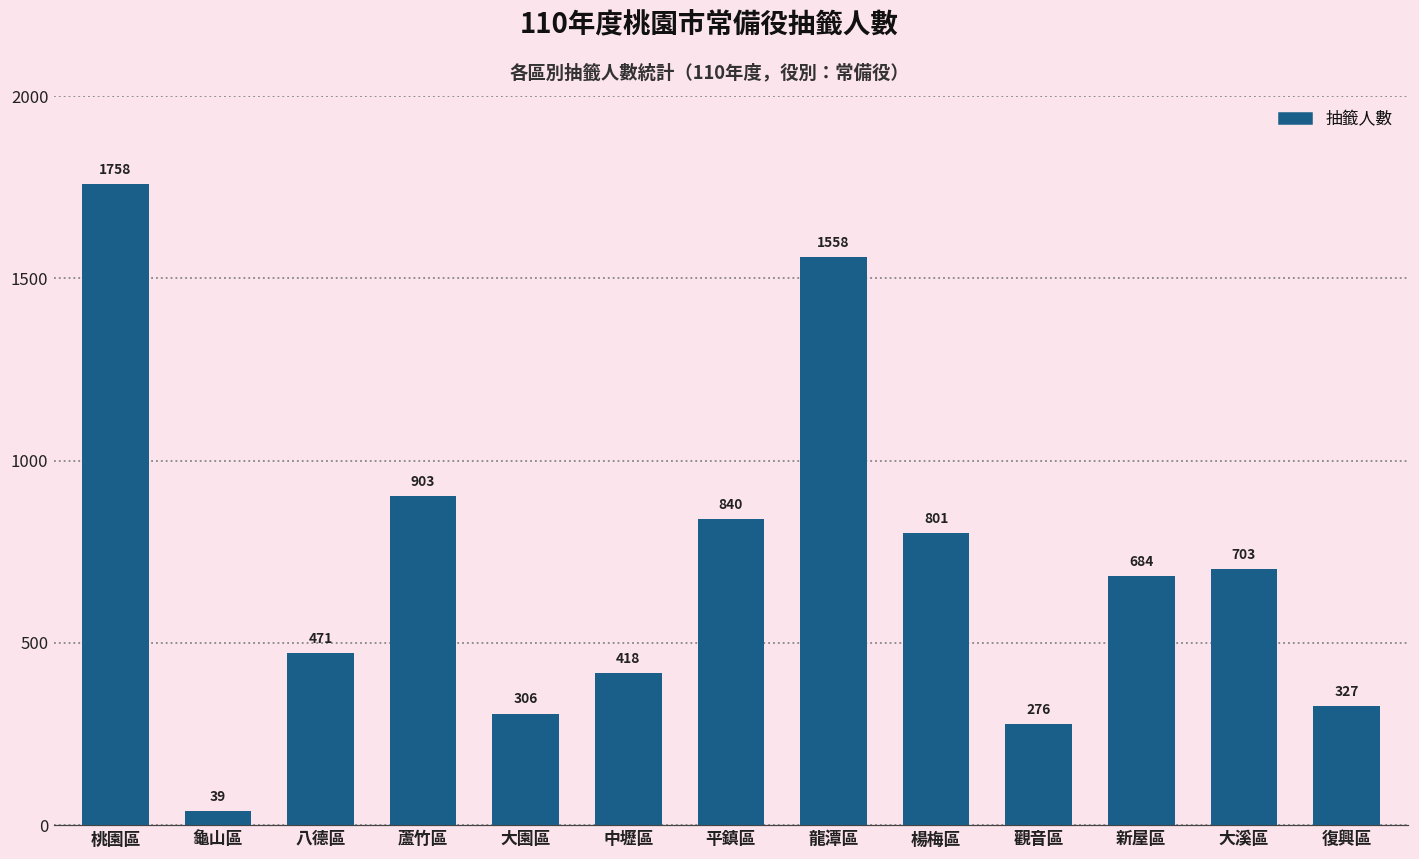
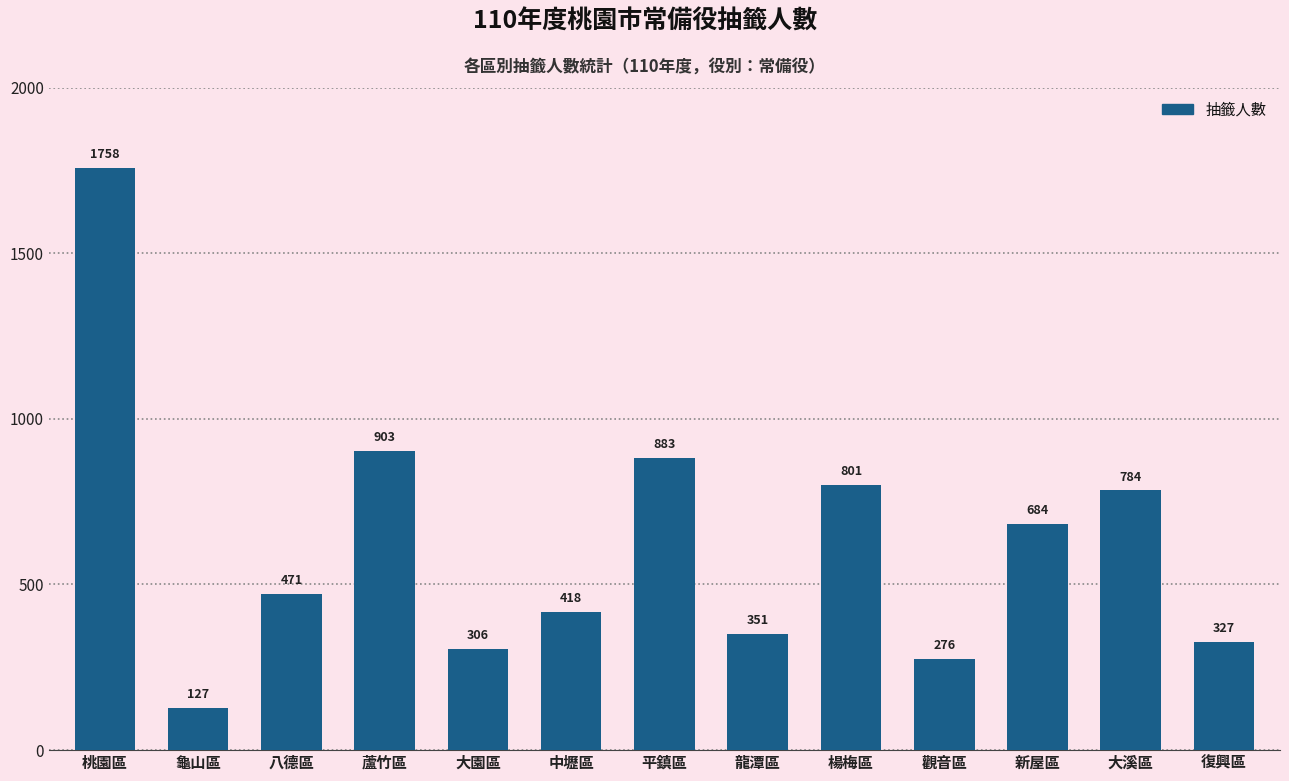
龜山區: 39 -> 127
平鎮區: 840 -> 883
龍潭區: 1558 -> 351
大溪區: 703 -> 784
